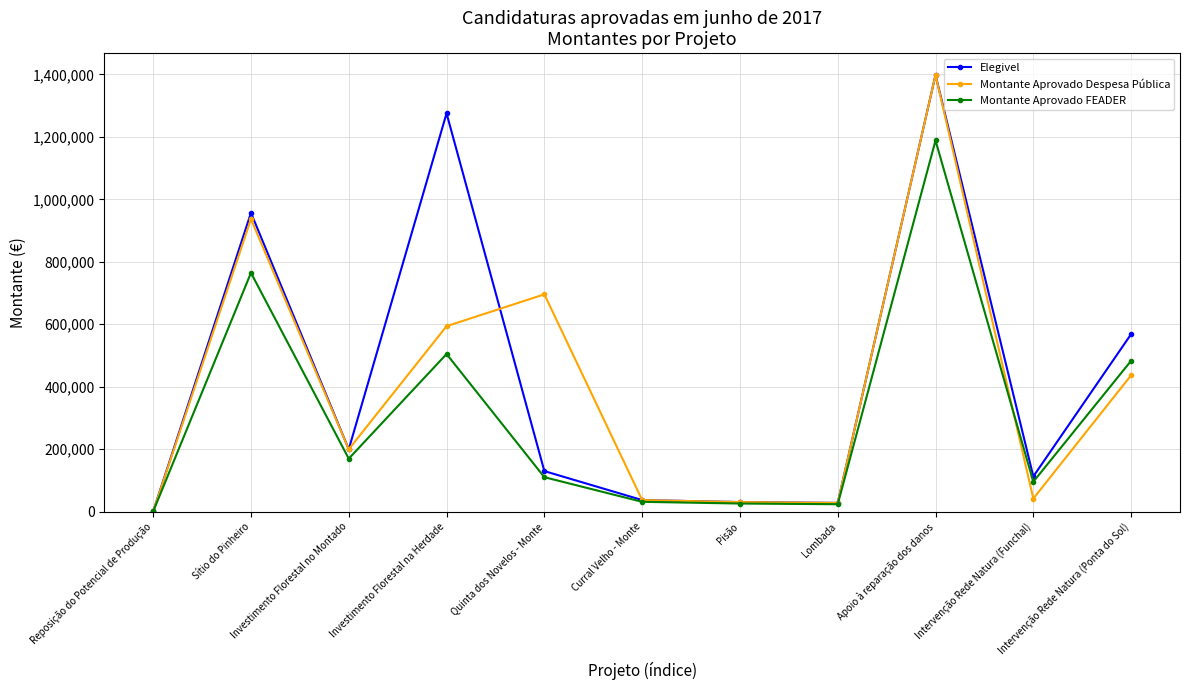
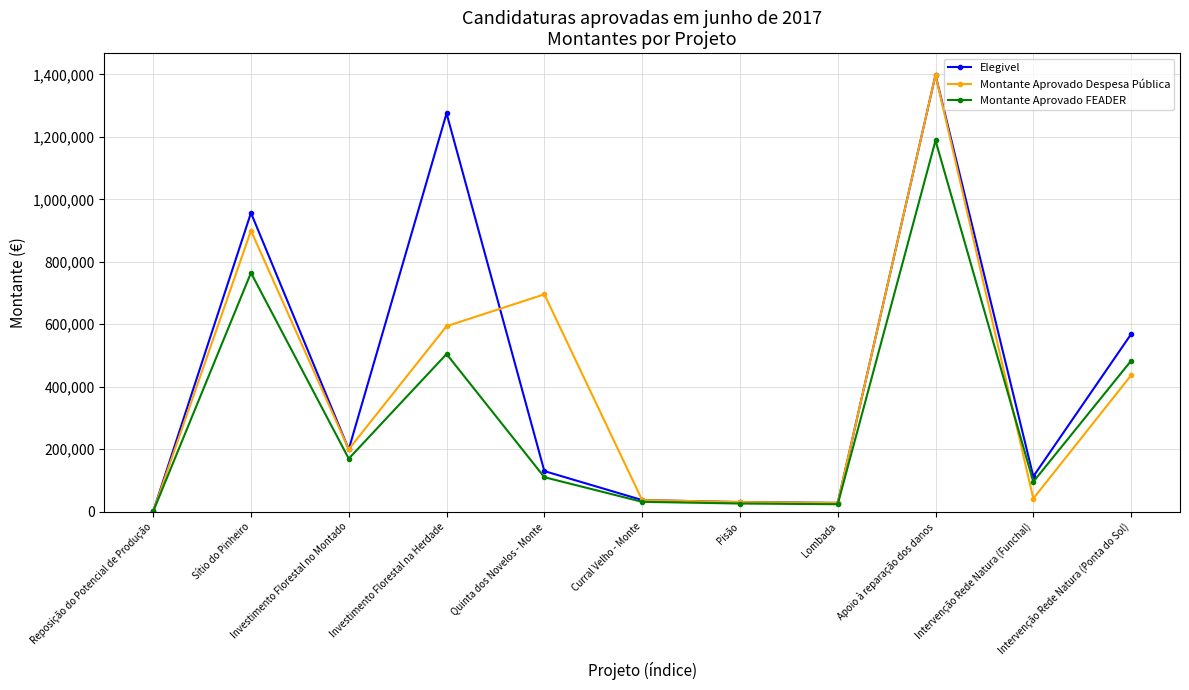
Montante Aprovado Despesa Pública, Sítio do Pinheiro: 940,000 -> 900,000
